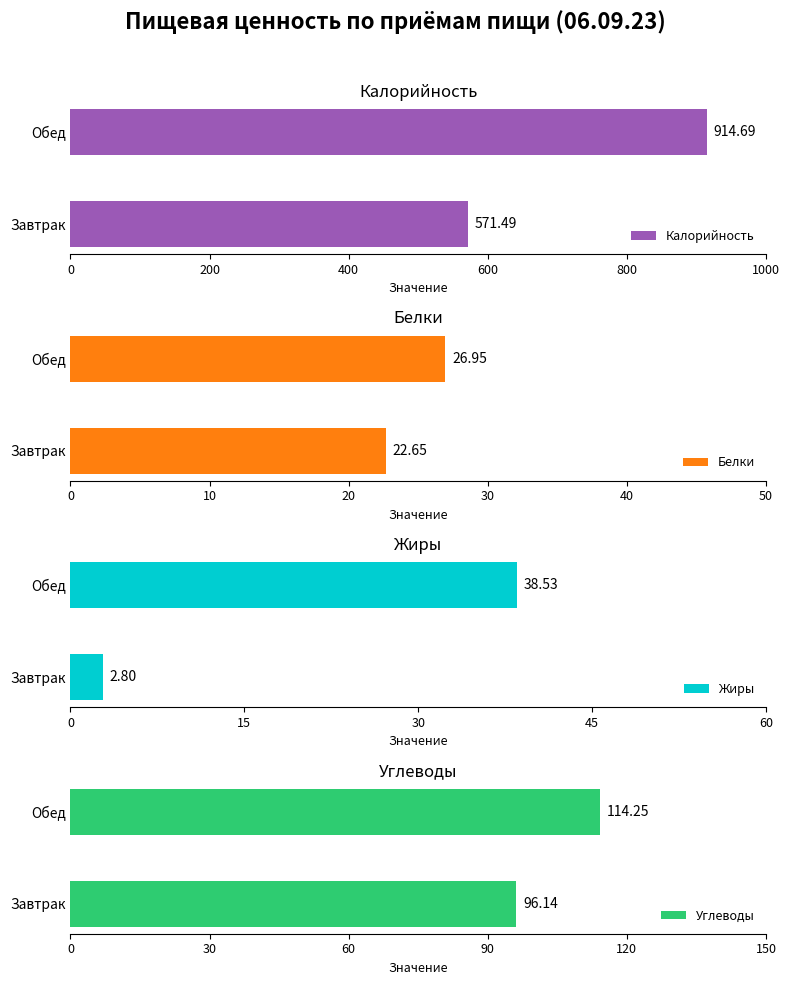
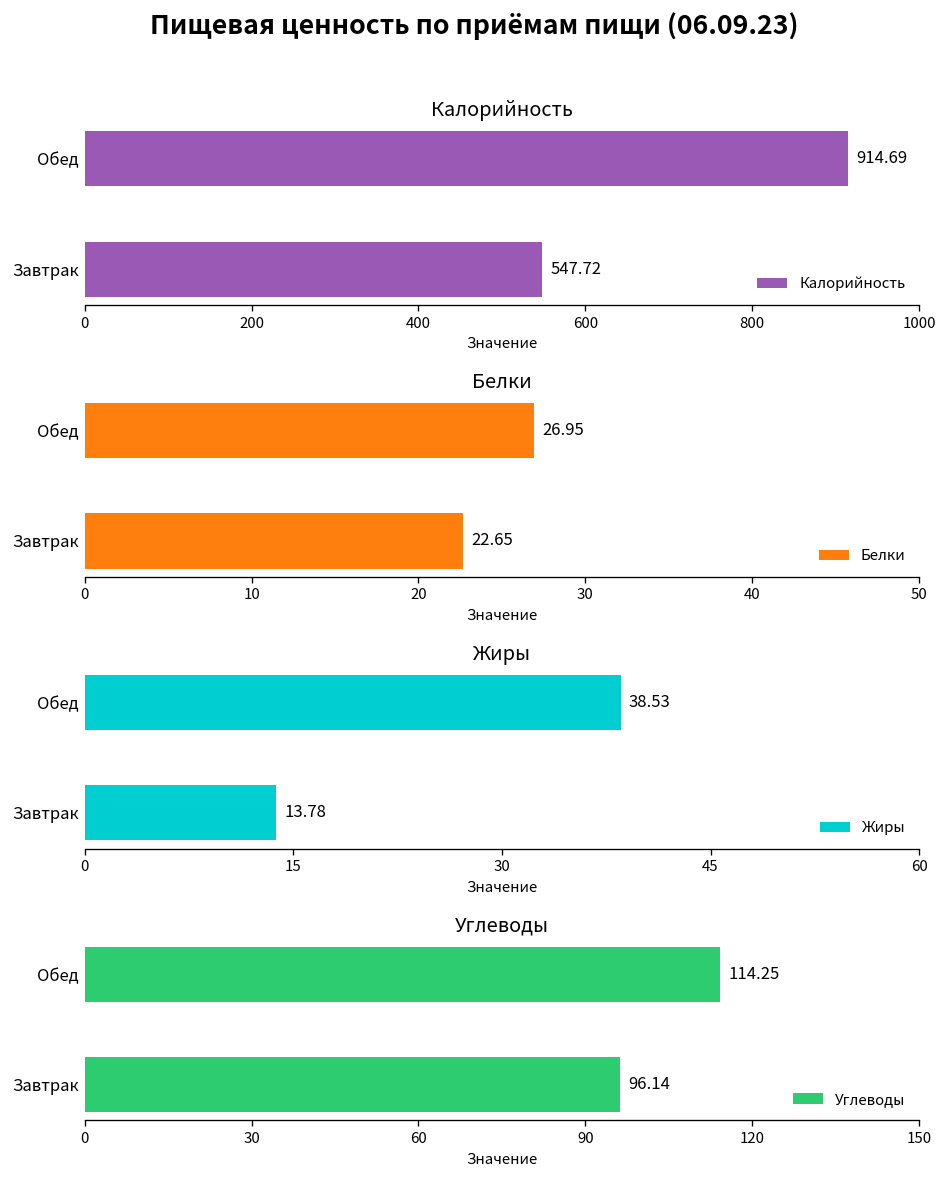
Калорийность, Завтрак: 571.49 -> 547.72
Жиры, Завтрак: 2.80 -> 13.78
